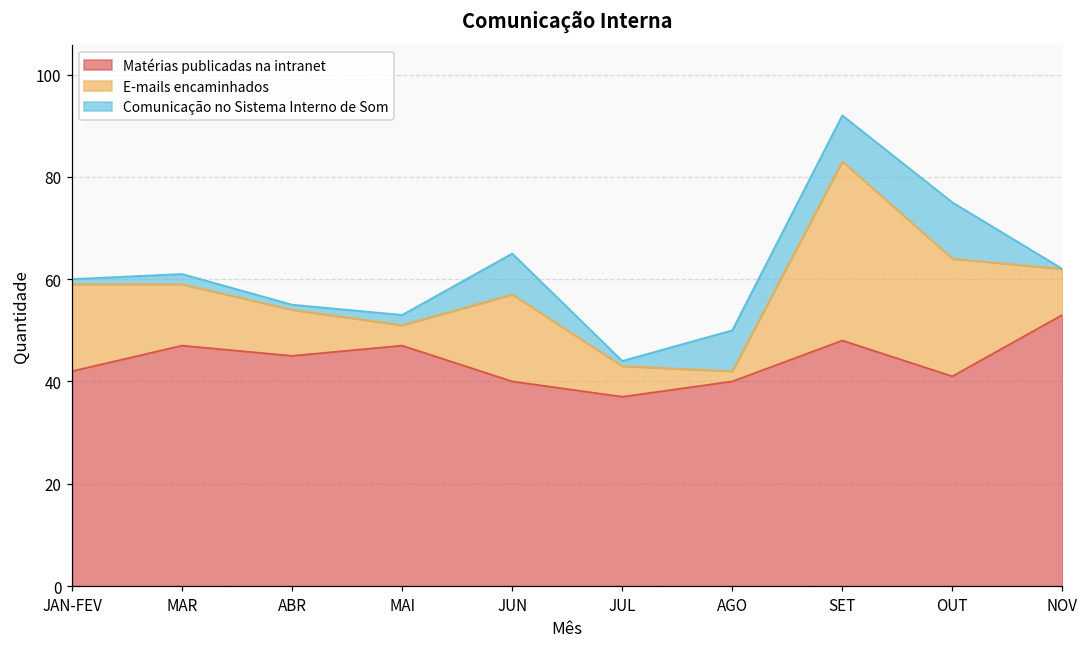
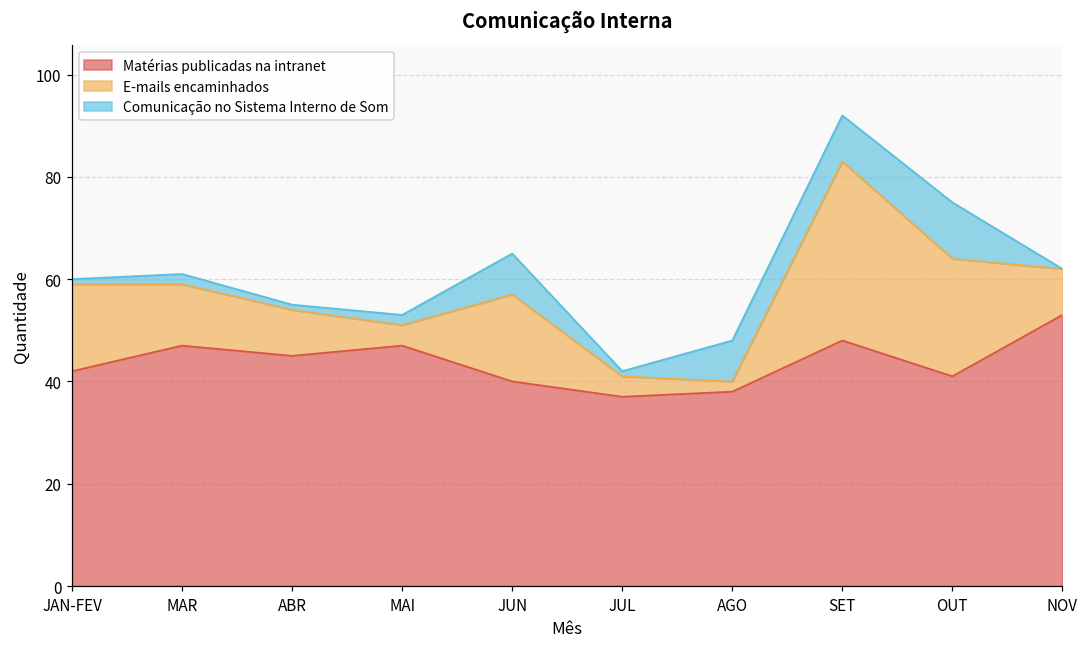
E-mails encaminhados, JUL: 6 -> 4
Matérias publicadas na intranet, AGO: 40 -> 38
